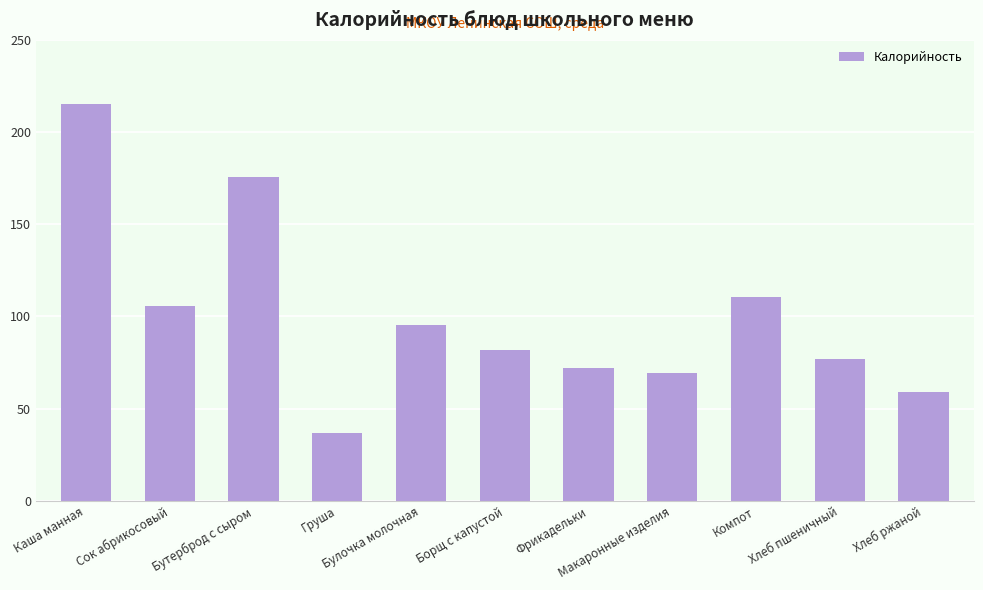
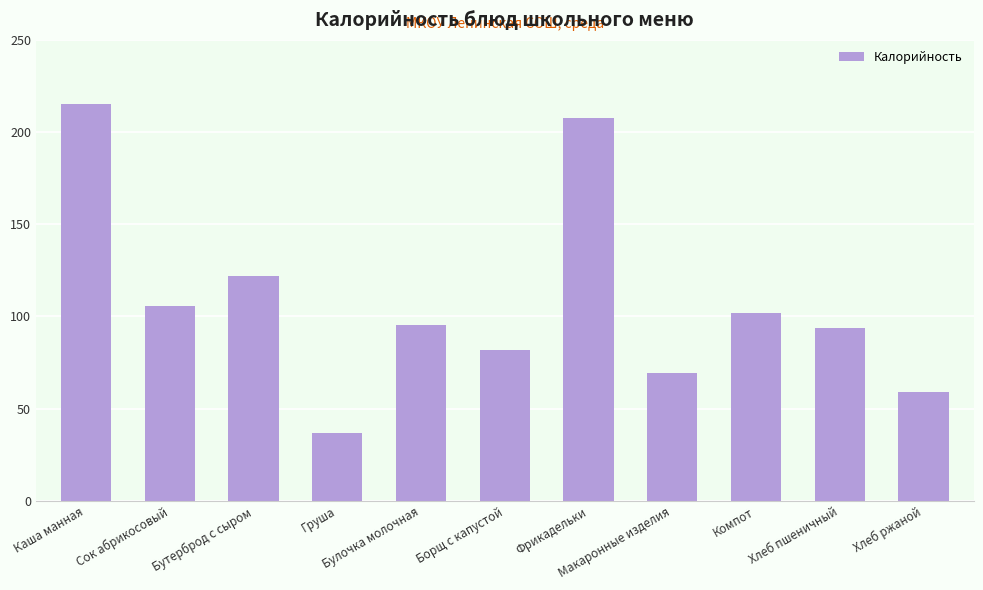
Бутерброд с сыром: 176 -> 122
Фрикадельки: 72 -> 208
Компот: 111 -> 102
Хлеб пшеничный: 77 -> 94
